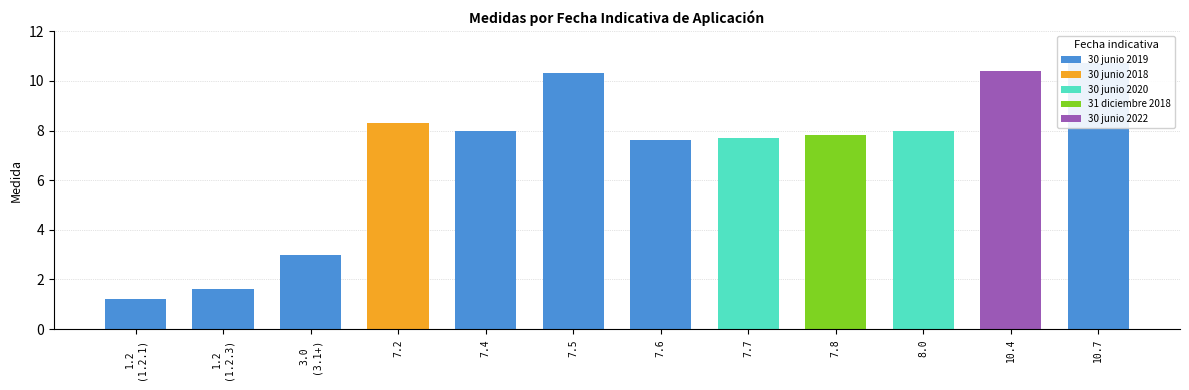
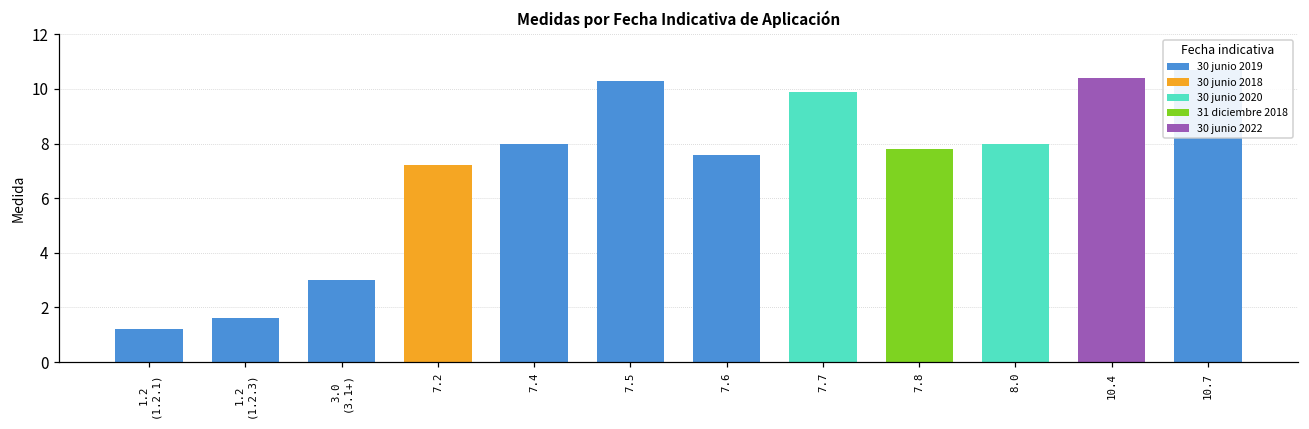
7.2: 8.3 -> 7.2
7.7: 7.7 -> 9.9
